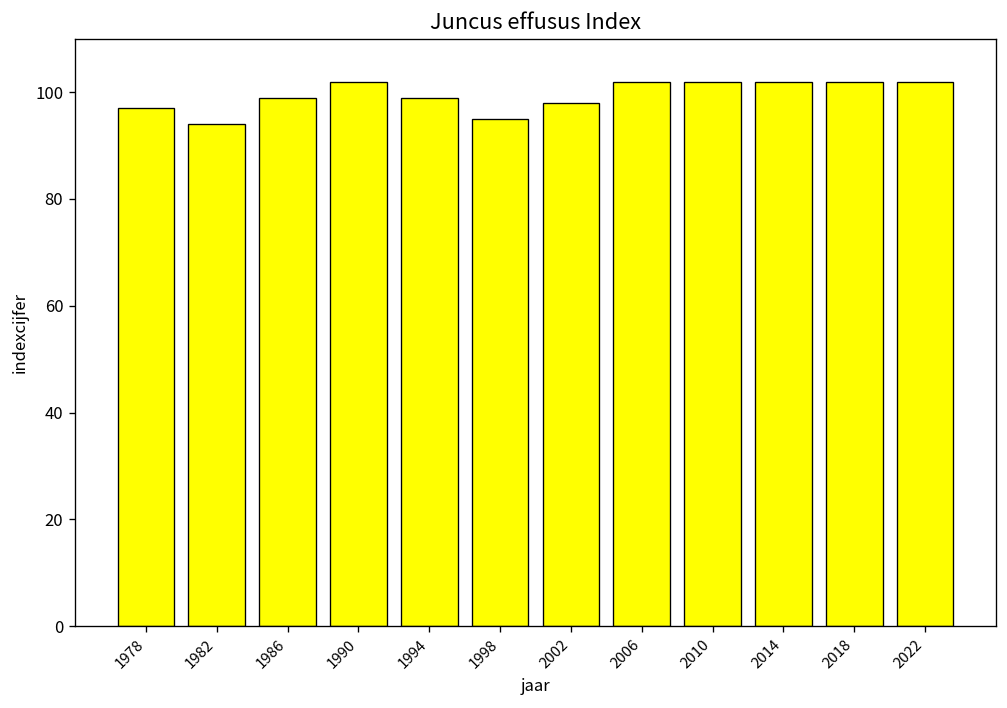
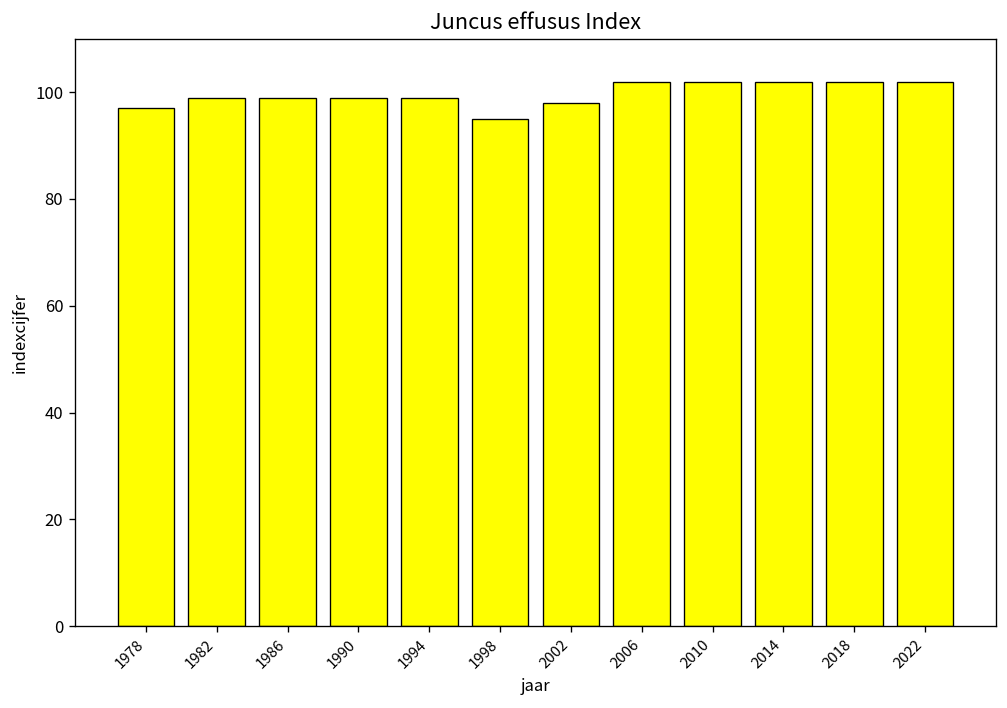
1982: 94 -> 99
1990: 102 -> 99
